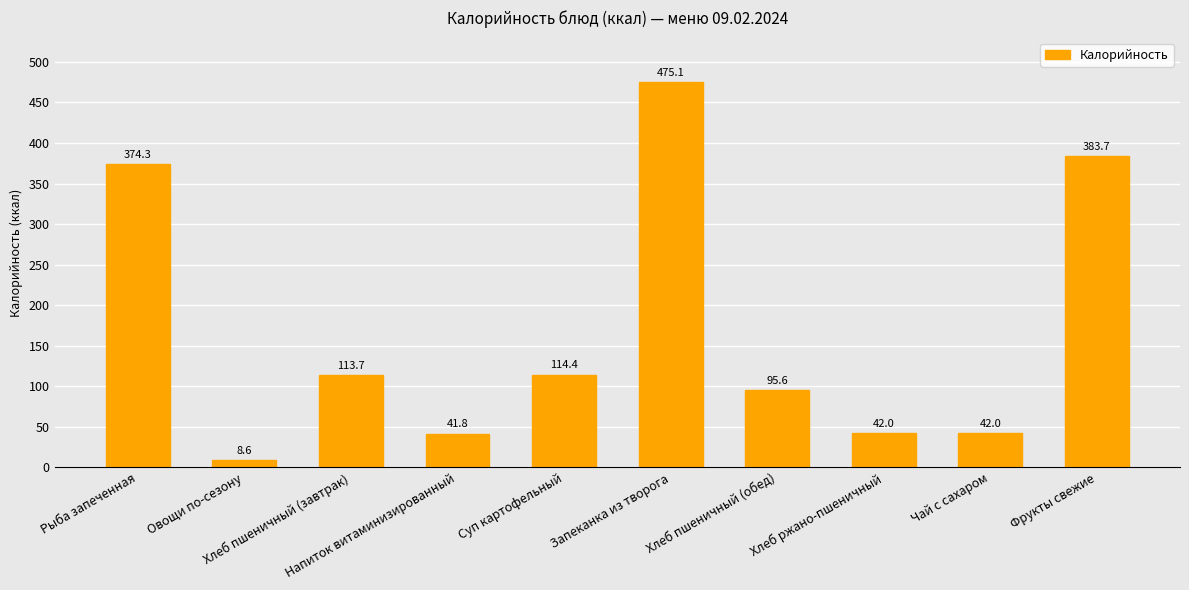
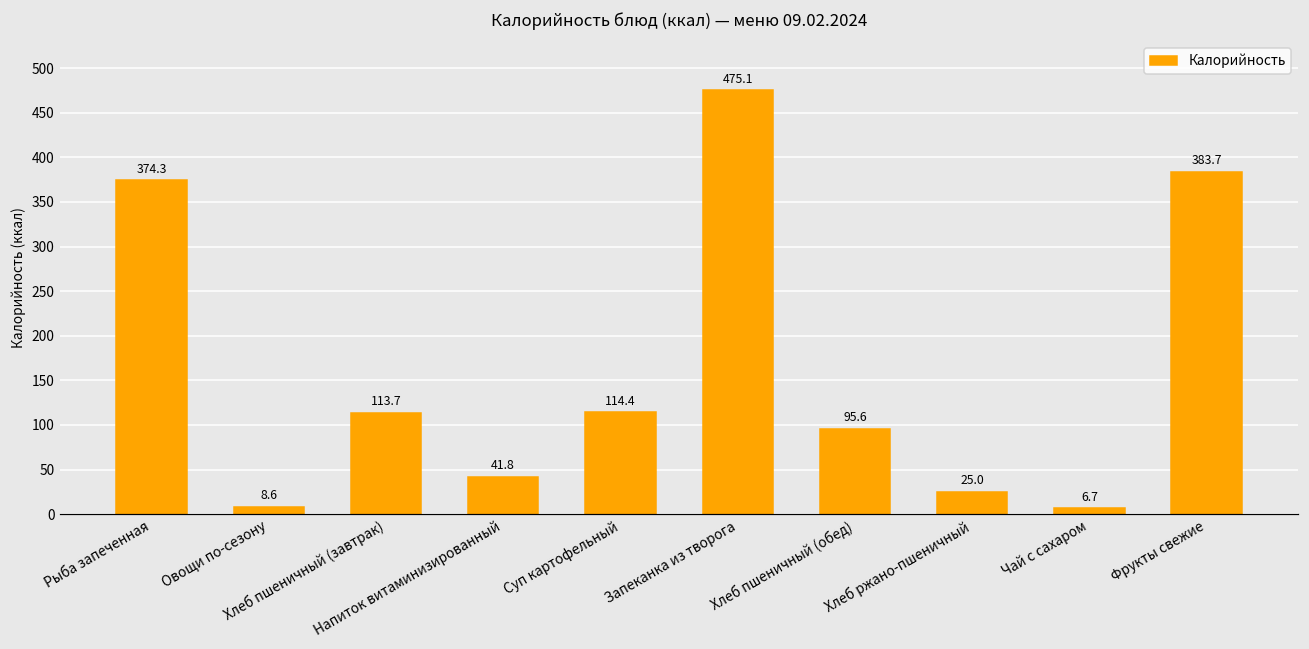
Хлеб ржано-пшеничный: 42.0 -> 25.0
Чай с сахаром: 42.0 -> 6.7
